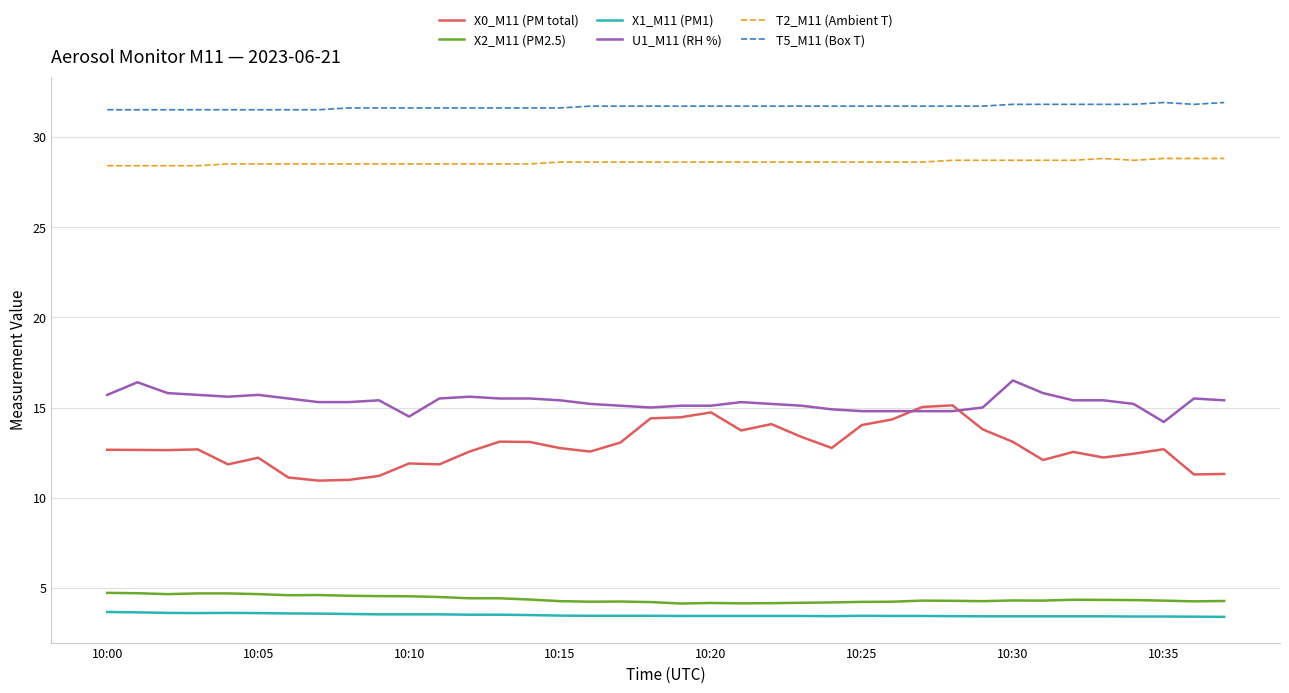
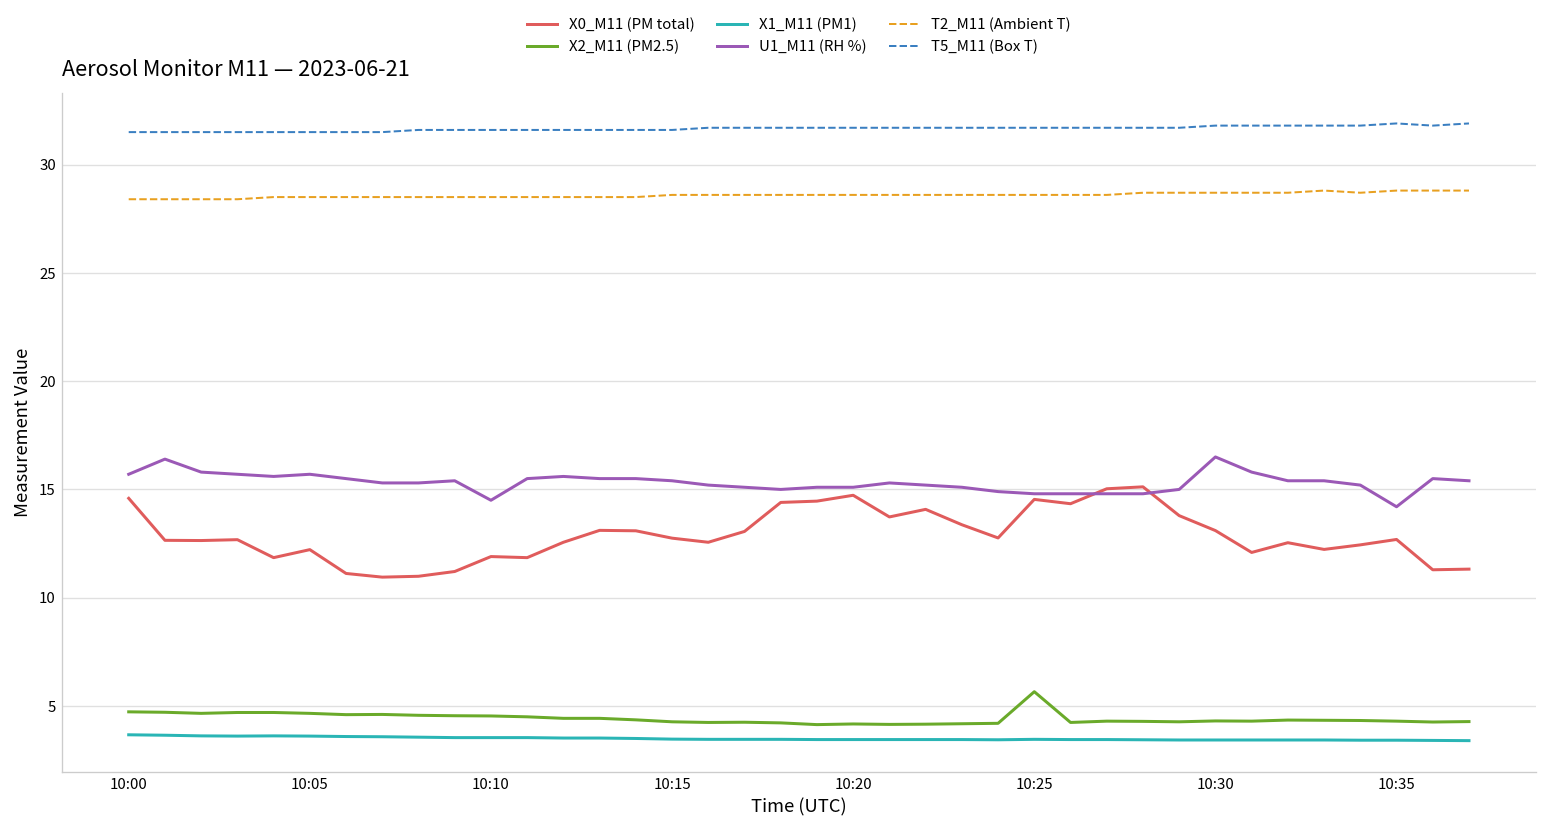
X0_M11 (PM total), 10:00: 12.7 -> 14.6
X0_M11 (PM total), 10:25: 14.0 -> 14.5
X2_M11 (PM2.5), 10:25: 4.2 -> 5.7
